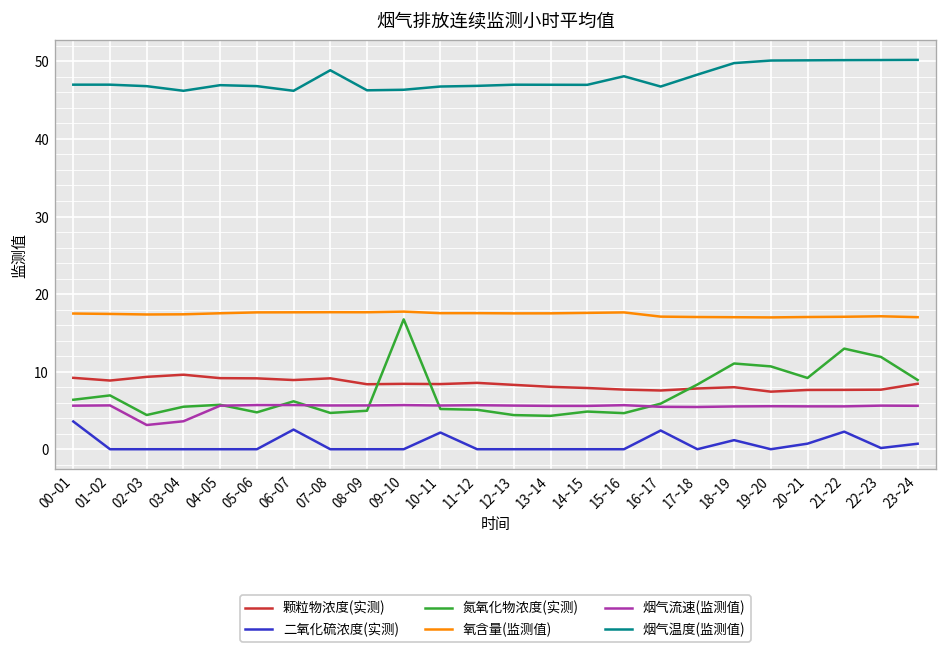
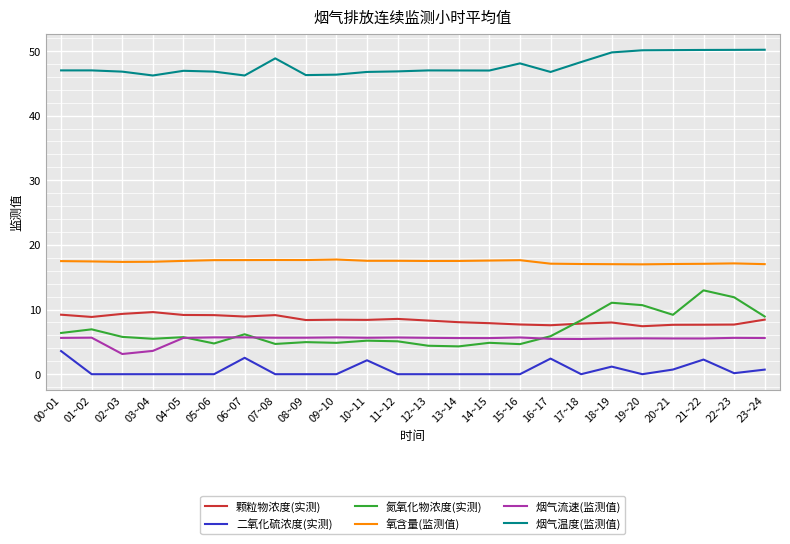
氮氧化物浓度(实测), 02~03: 4 -> 6
氮氧化物浓度(实测), 09~10: 17 -> 5
